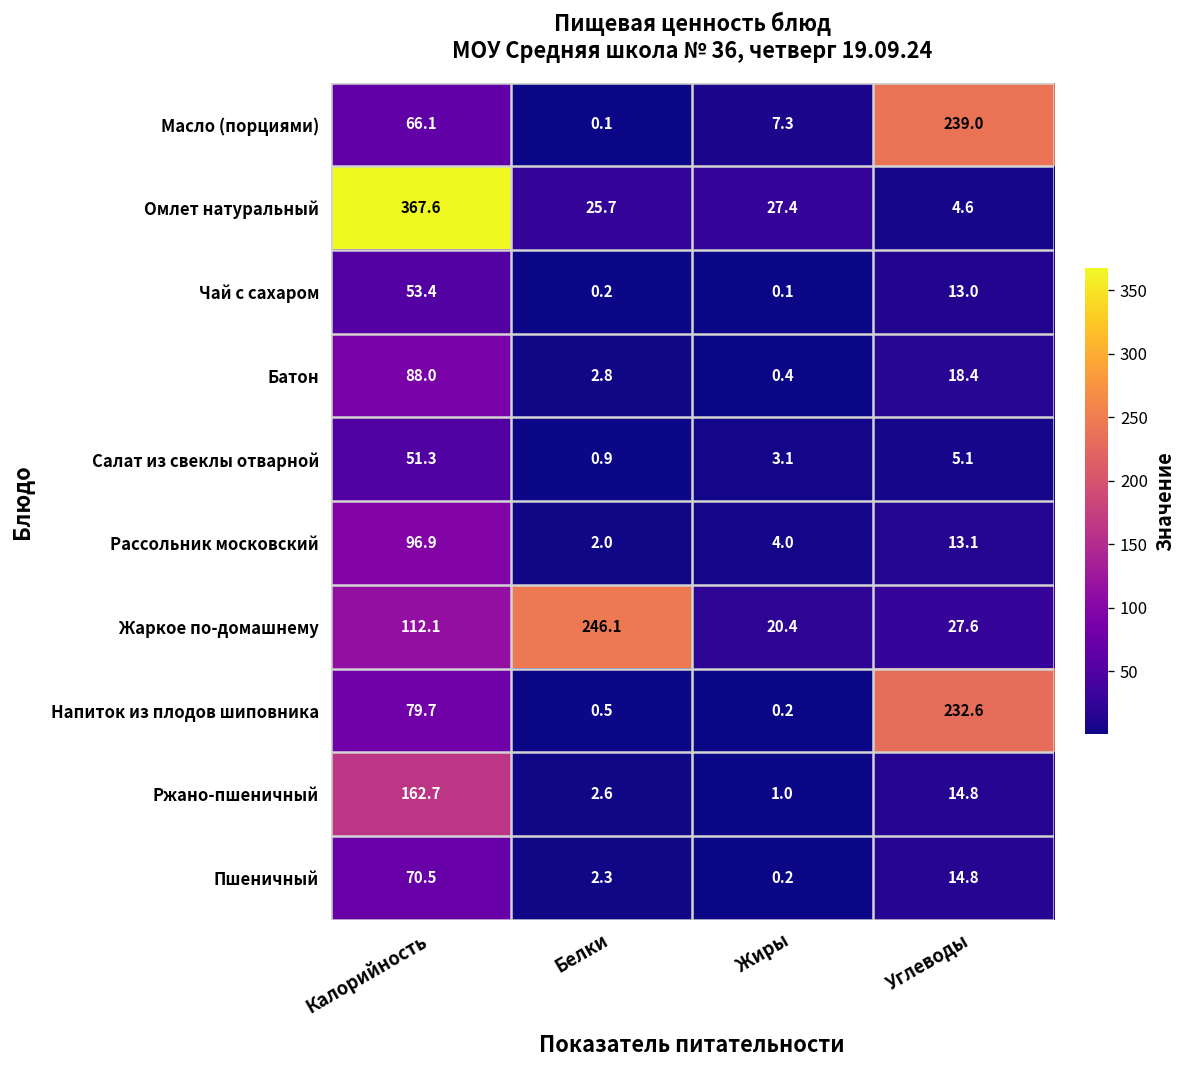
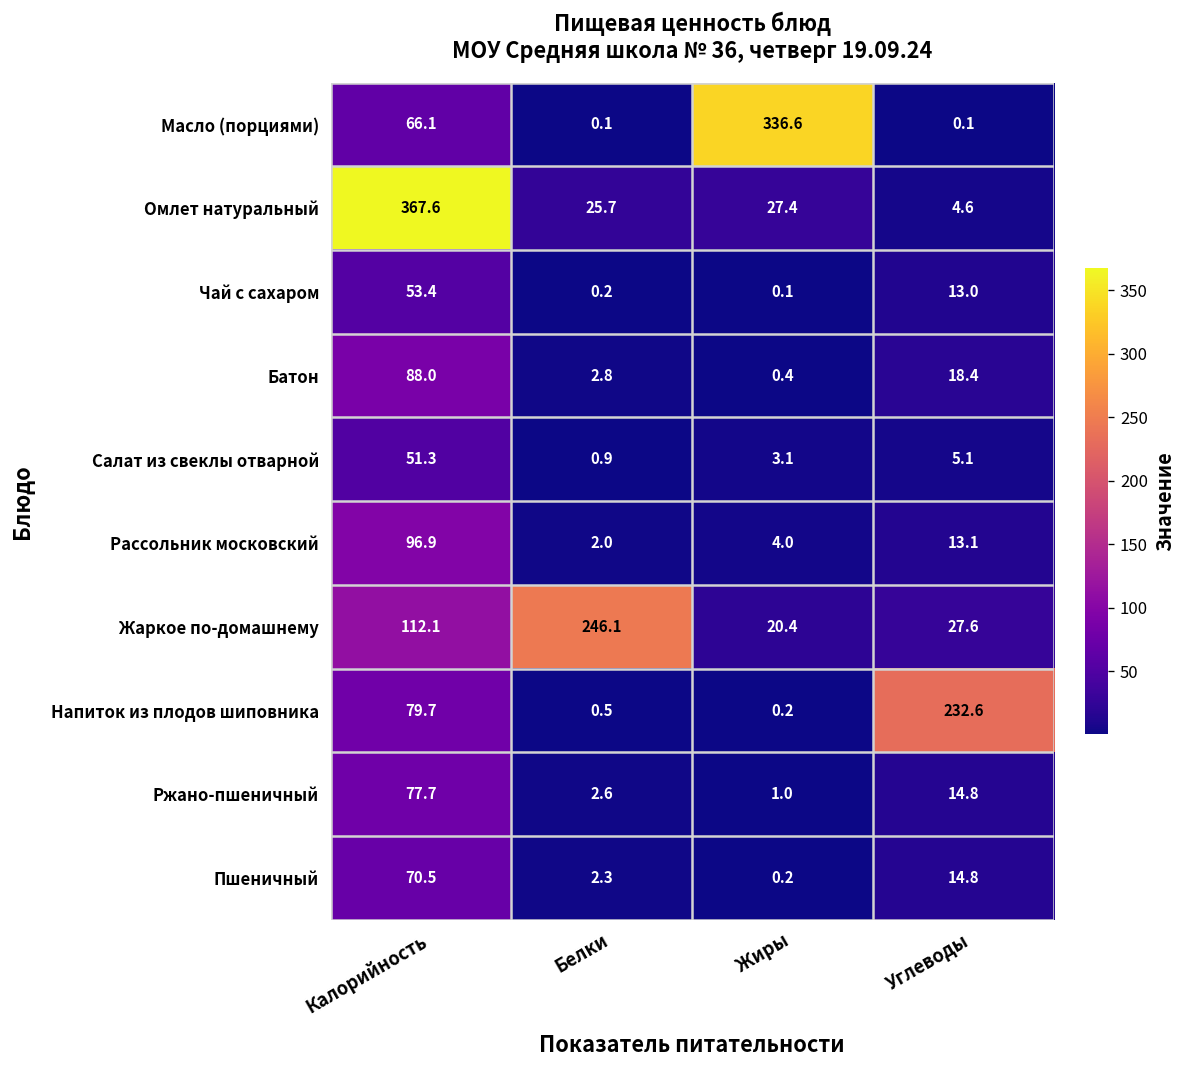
Масло (порциями), Жиры: 7.3 -> 336.6
Масло (порциями), Углеводы: 239.0 -> 0.1
Ржано-пшеничный, Калорийность: 162.7 -> 77.7
